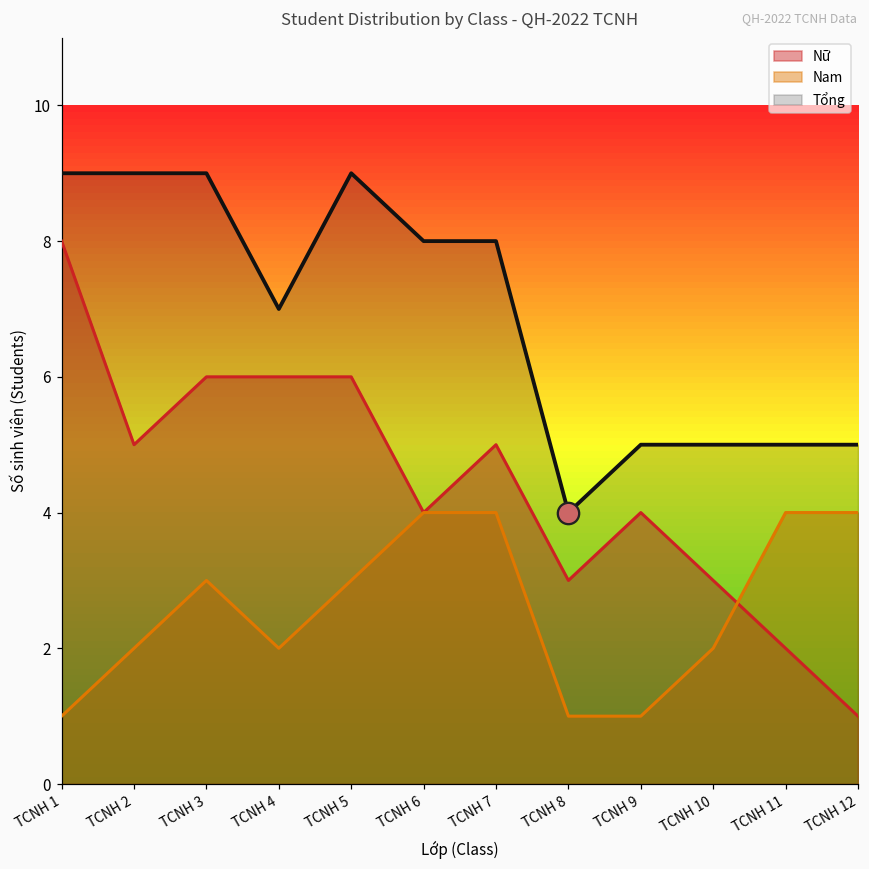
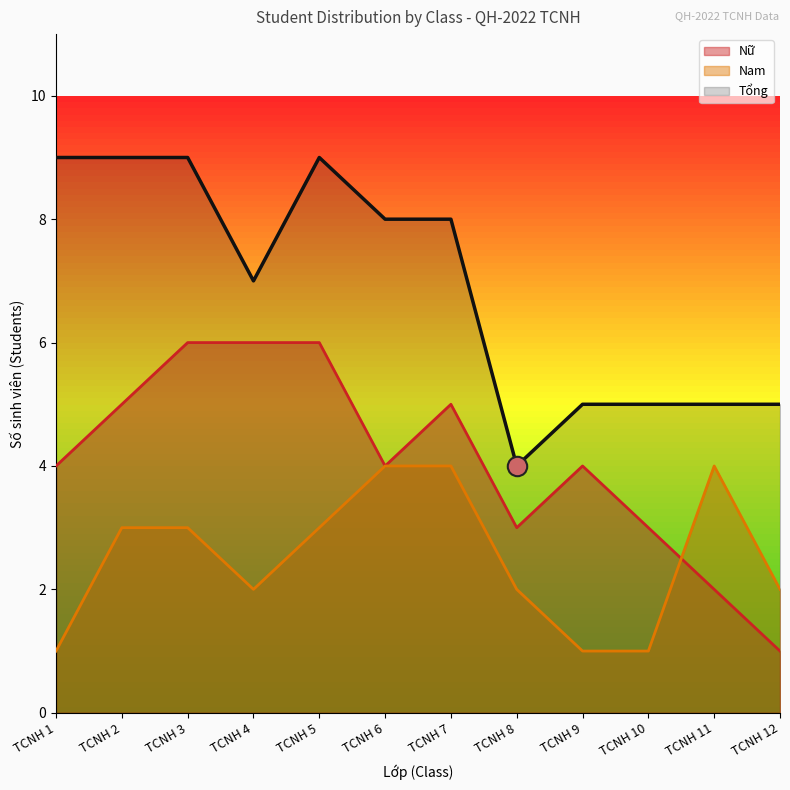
Nữ, TCNH 1: 8 -> 4
Nam, TCNH 2: 2 -> 3
Nam, TCNH 8: 1 -> 2
Nam, TCNH 10: 2 -> 1
Nam, TCNH 12: 4 -> 2
